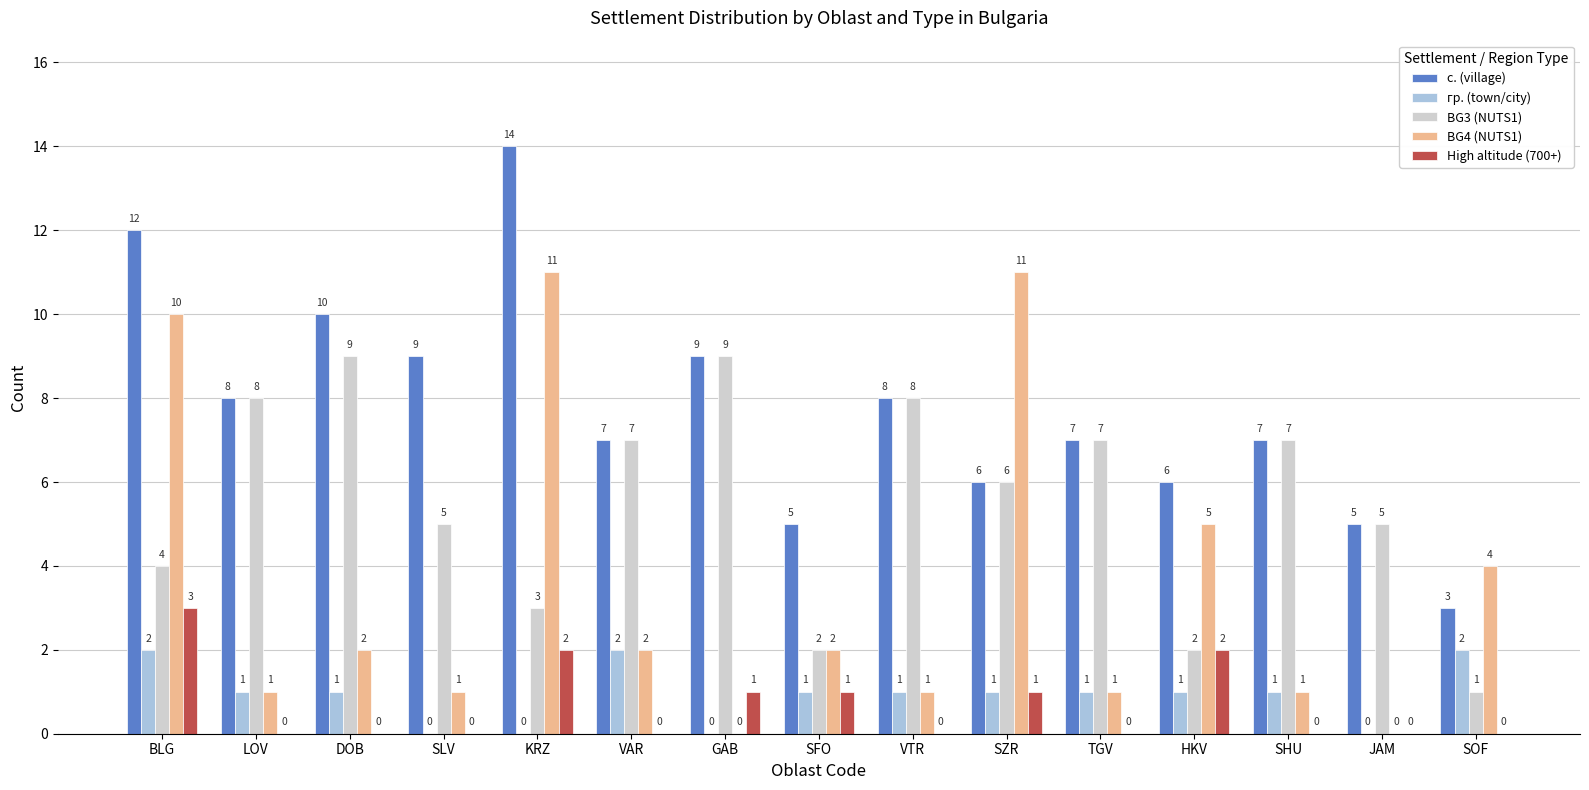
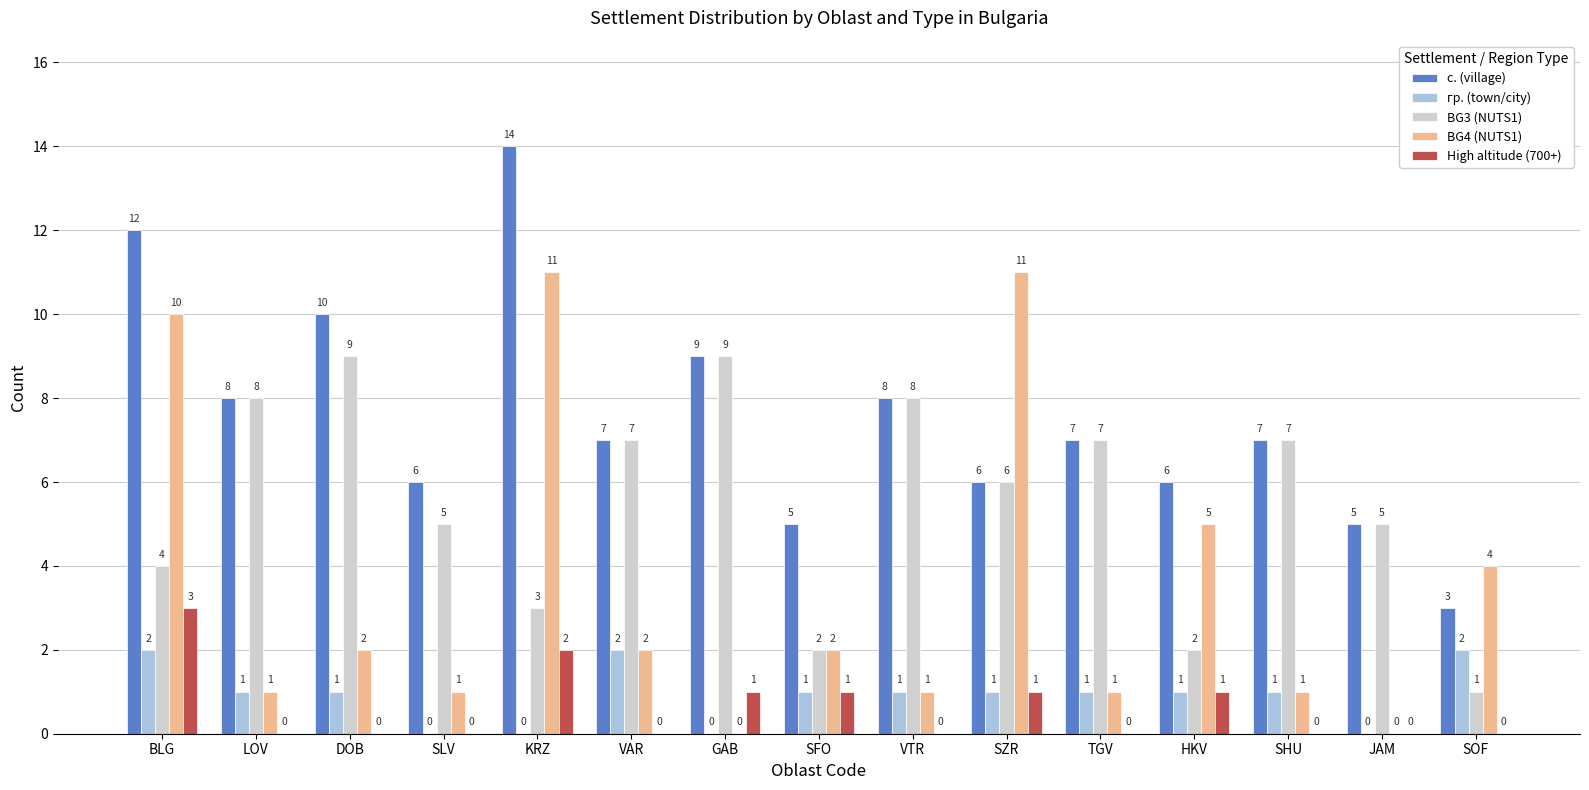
с. (village), SLV: 9 -> 6
High altitude (700+), HKV: 2 -> 1
